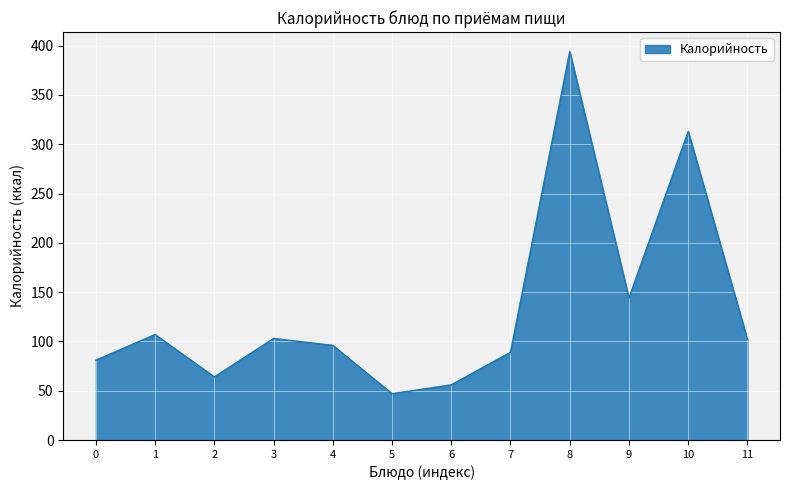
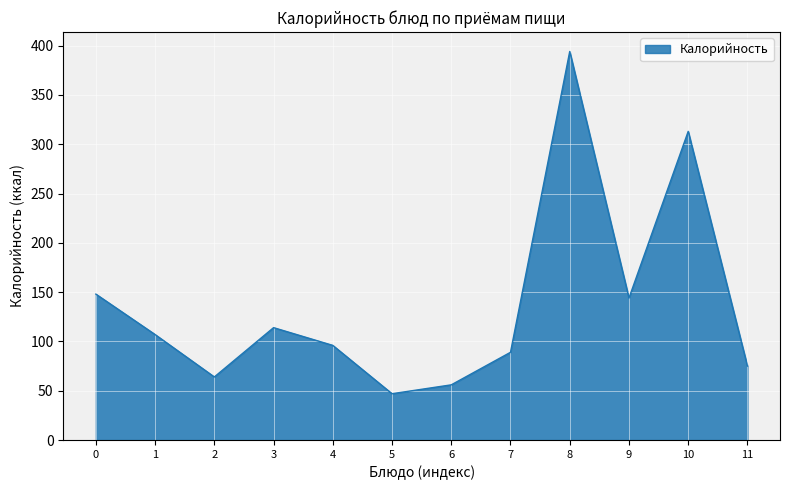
0: 80 -> 150
3: 100 -> 110
11: 100 -> 80
